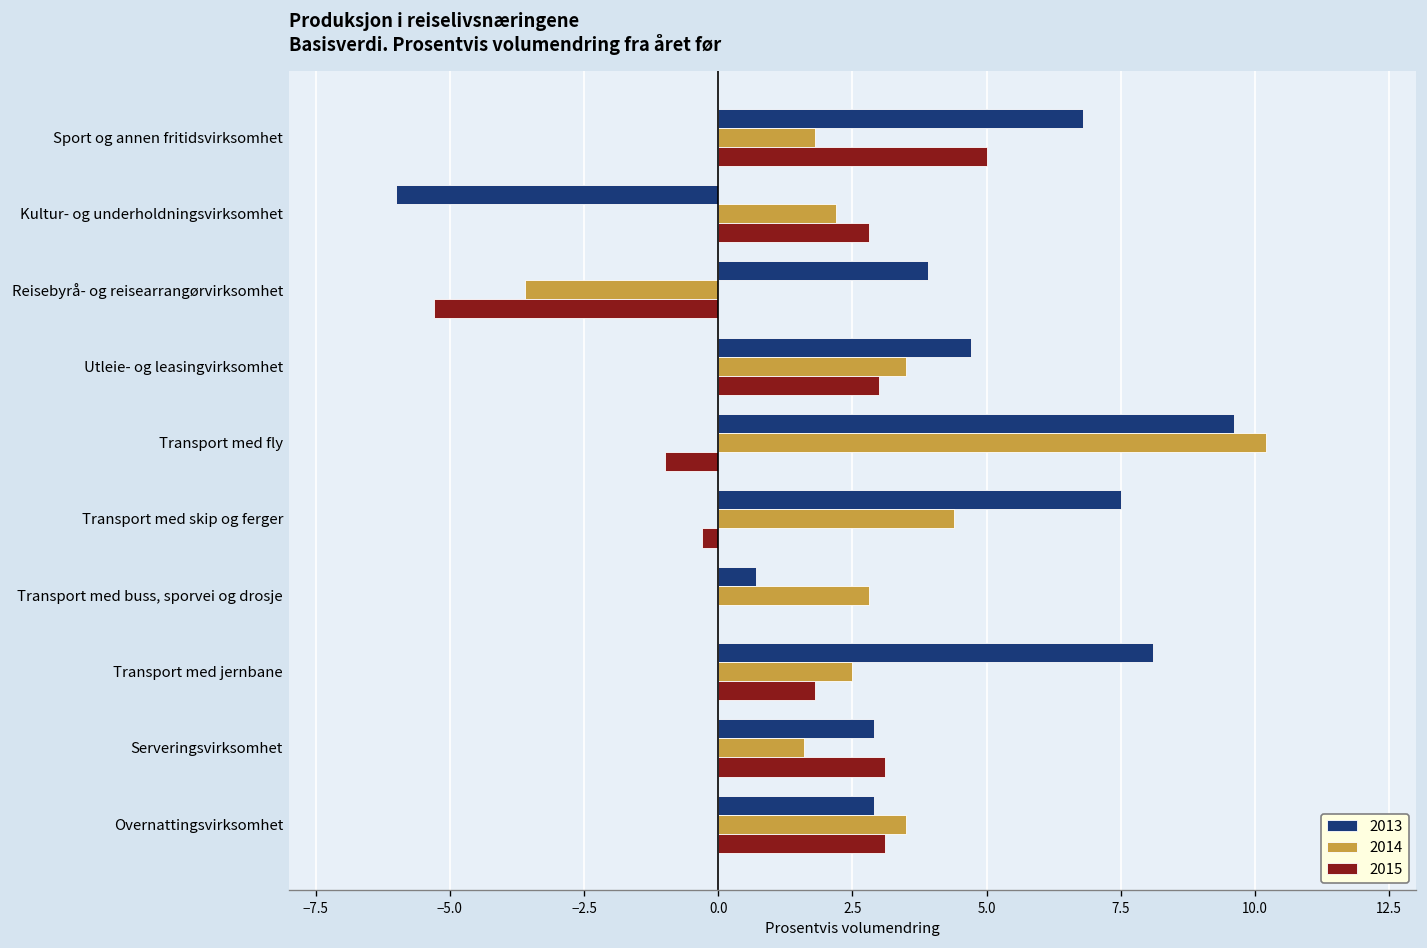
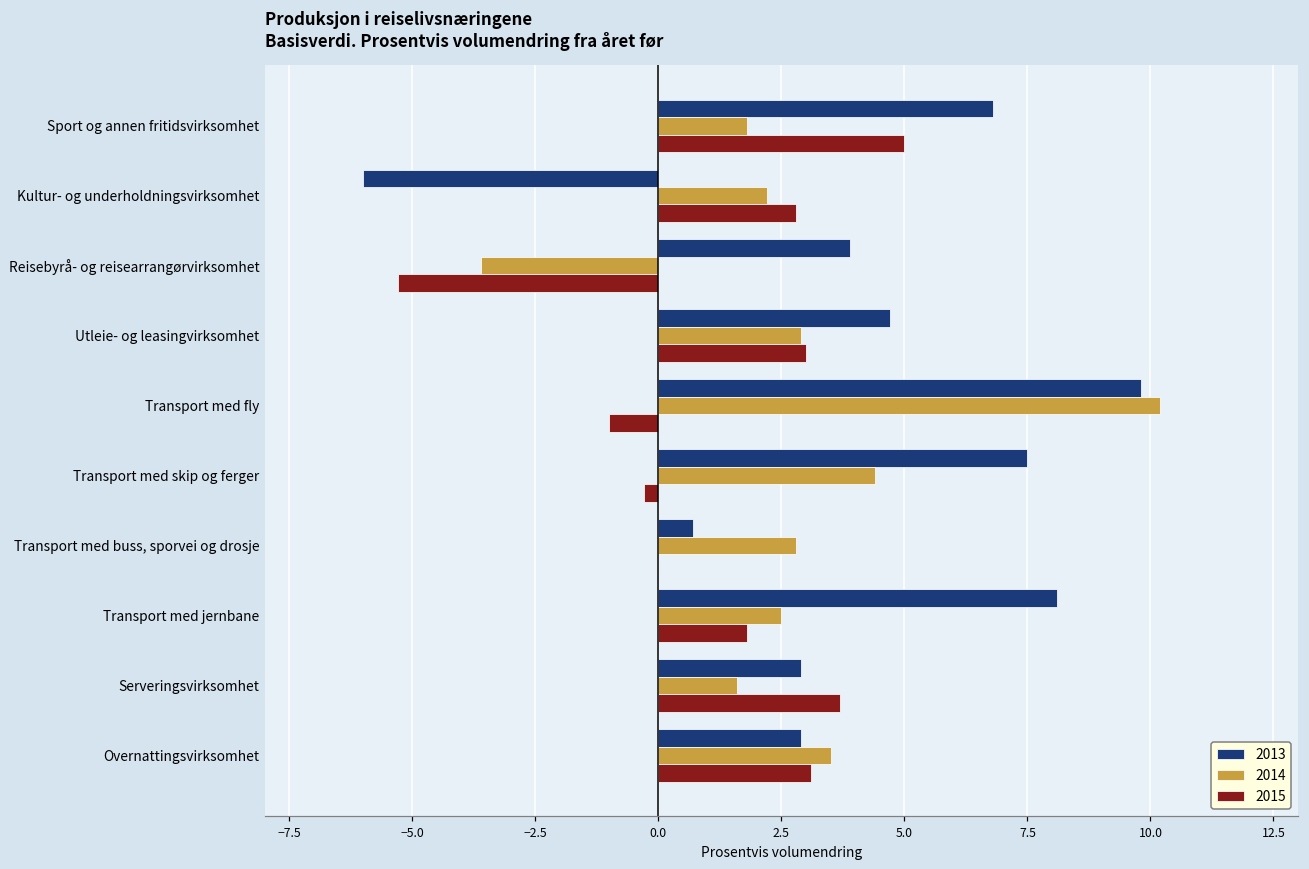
2014, Utleie- og leasingvirksomhet: 3.5 -> 2.9
2013, Transport med fly: 9.6 -> 9.8
2015, Serveringsvirksomhet: 3.1 -> 3.7
